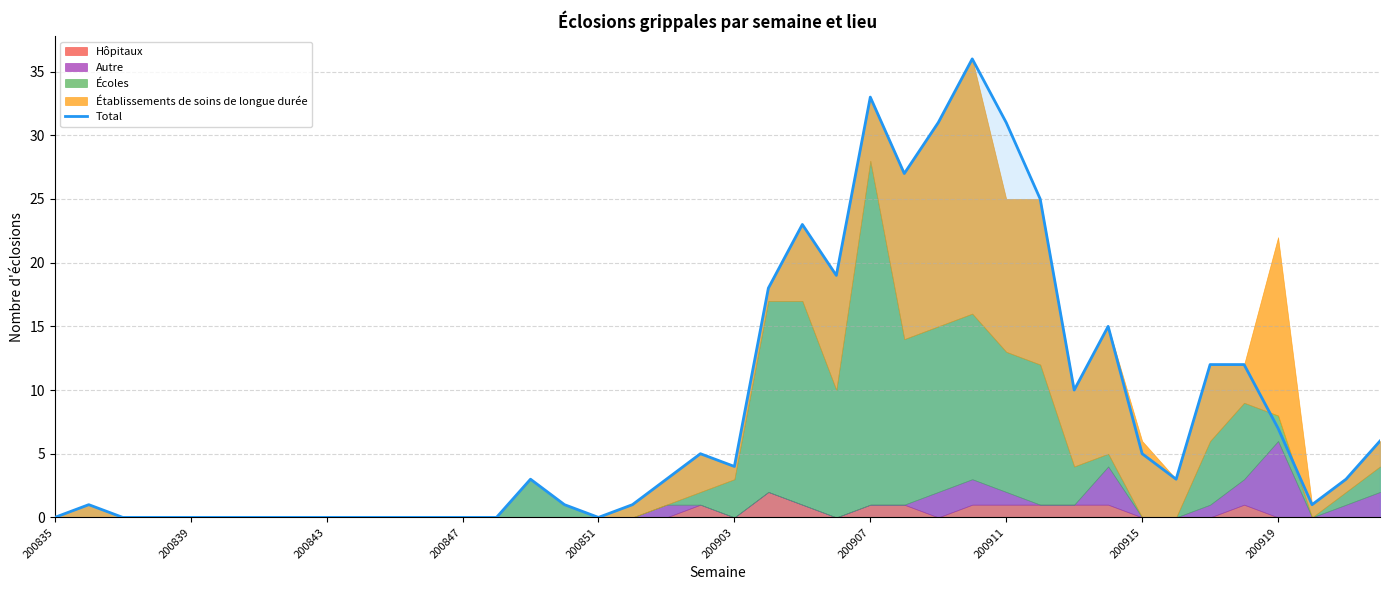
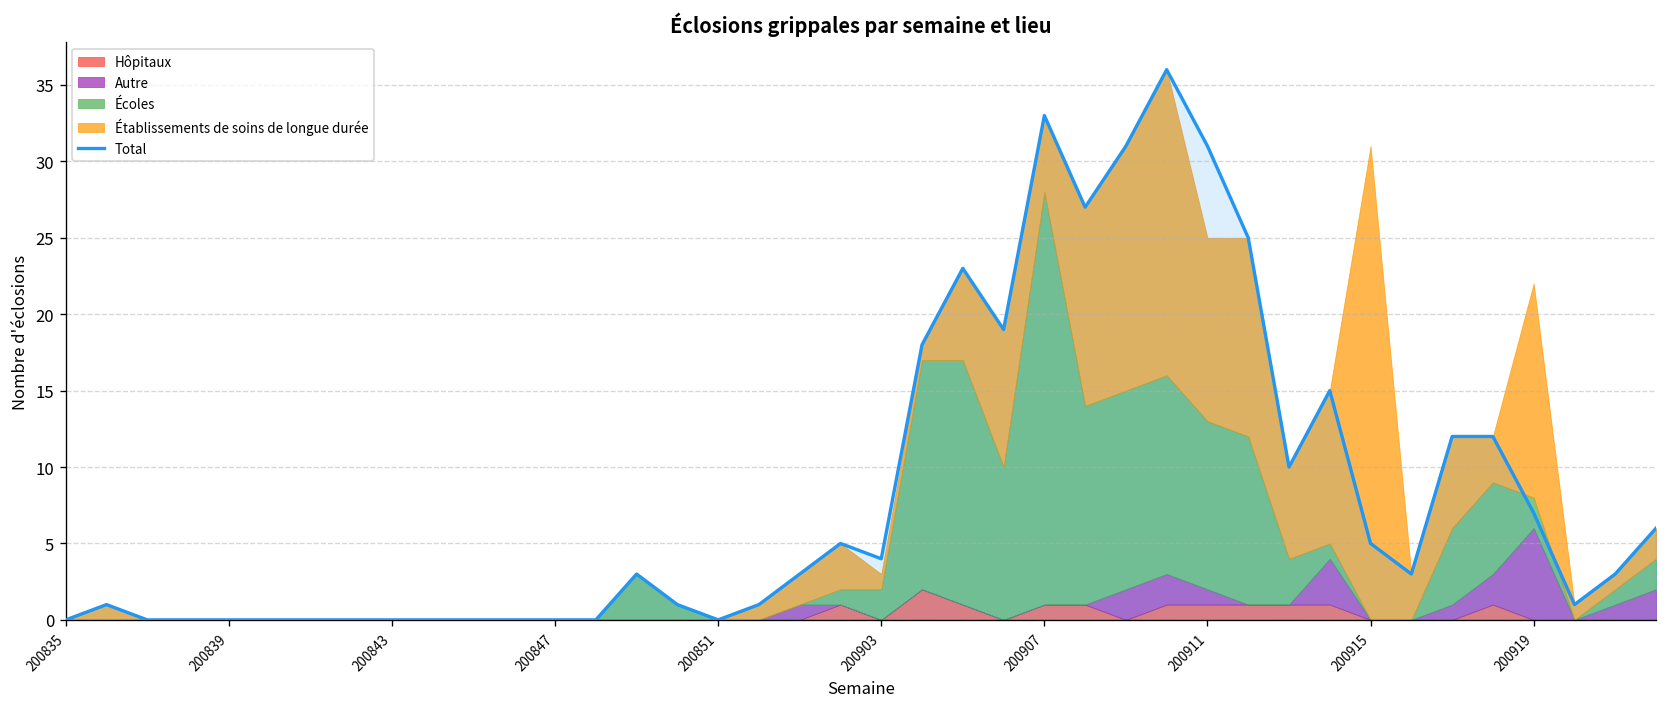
Écoles, 200903: 3 -> 2
Établissements de soins de longue durée, 200915: 6 -> 31
